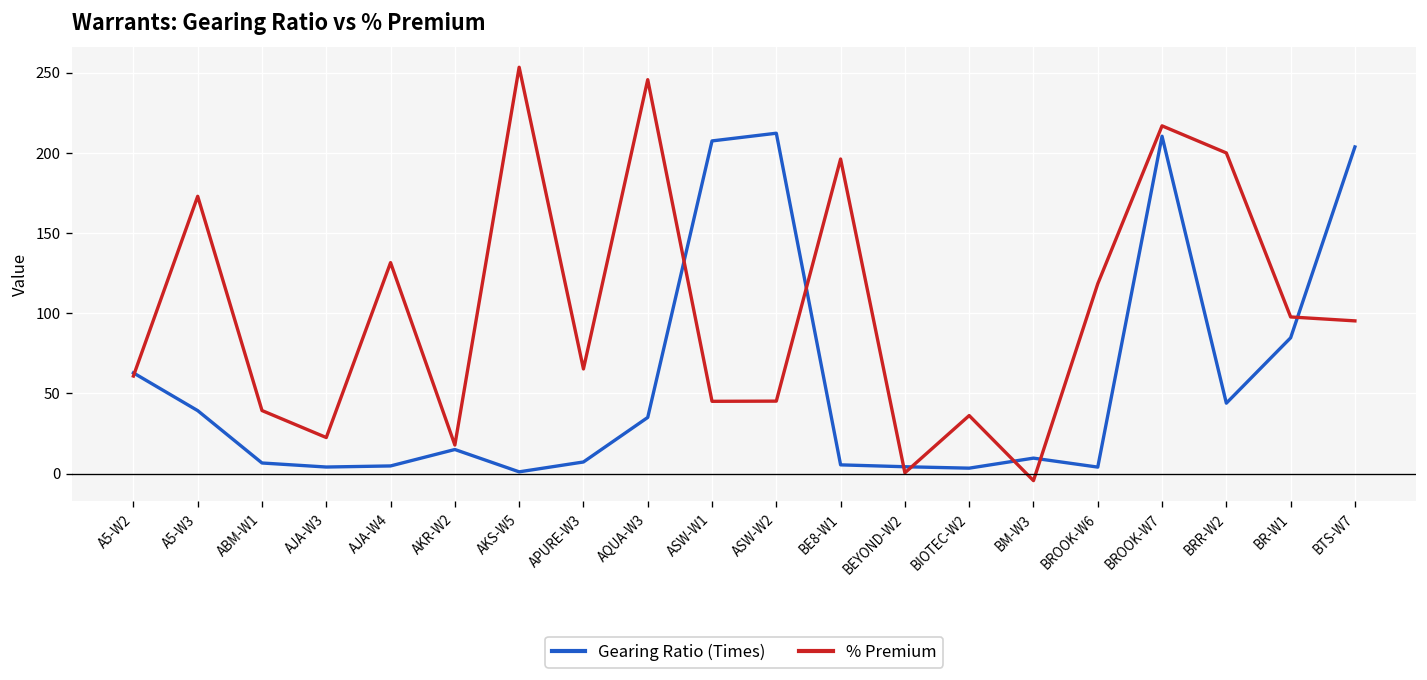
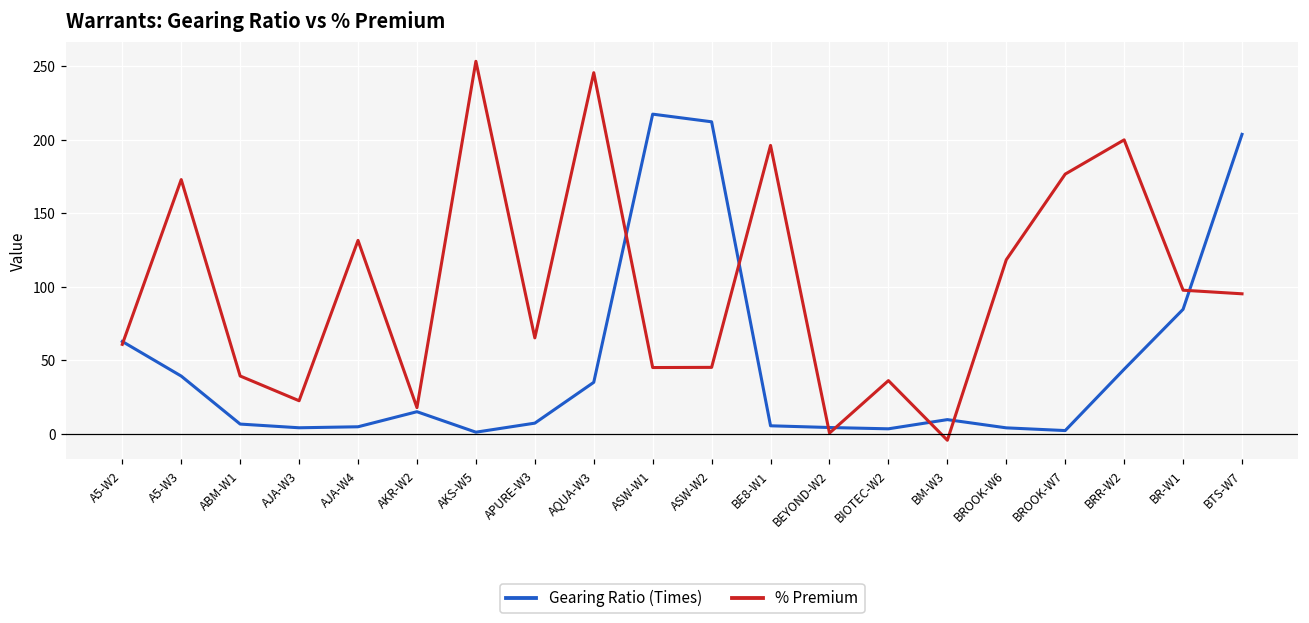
Gearing Ratio (Times), ASW-W1: 208 -> 218
Gearing Ratio (Times), BROOK-W7: 210 -> 2
% Premium, BROOK-W7: 217 -> 177
